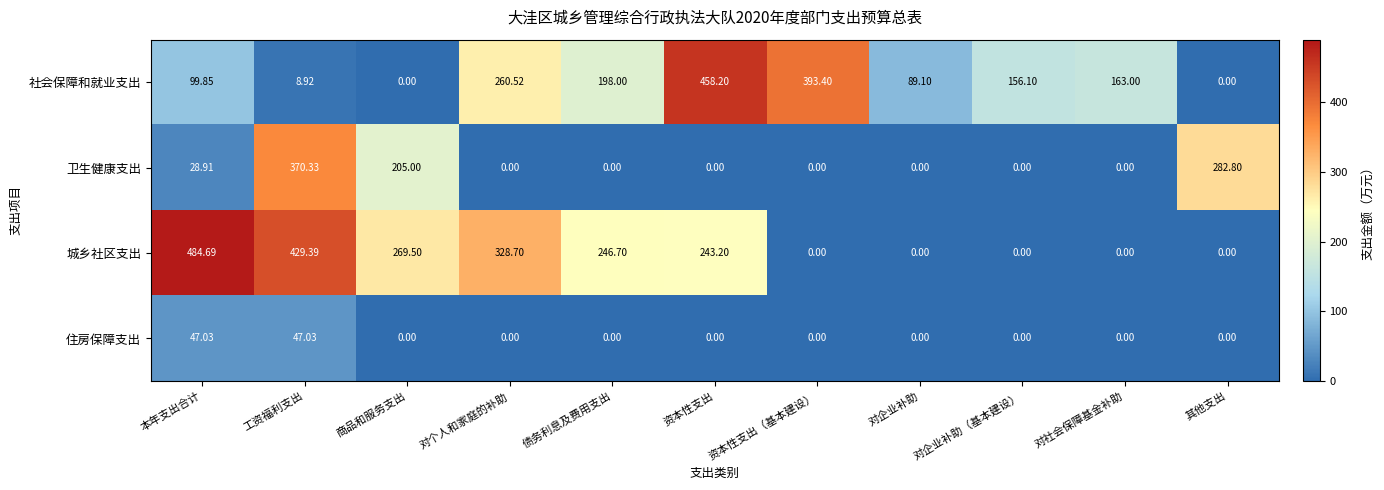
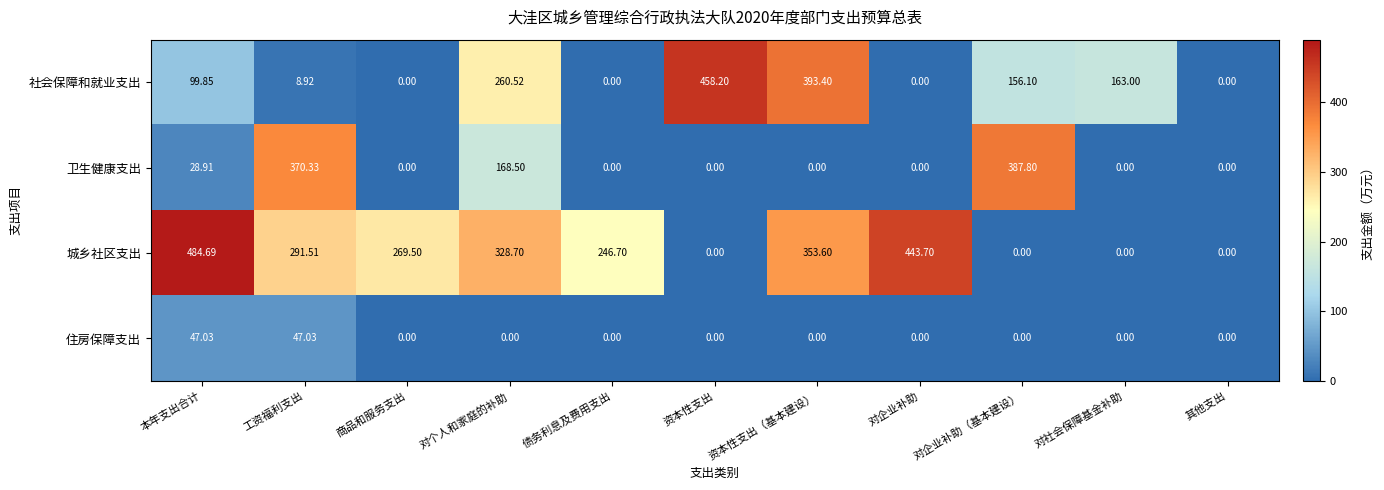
社会保障和就业支出, 债务利息及费用支出: 198.00 -> 0.00
社会保障和就业支出, 对企业补助: 89.10 -> 0.00
卫生健康支出, 商品和服务支出: 205.00 -> 0.00
卫生健康支出, 对个人和家庭的补助: 0.00 -> 168.50
卫生健康支出, 对企业补助（基本建设）: 0.00 -> 387.80
卫生健康支出, 其他支出: 282.80 -> 0.00
城乡社区支出, 工资福利支出: 429.39 -> 291.51
城乡社区支出, 资本性支出: 243.20 -> 0.00
城乡社区支出, 资本性支出（基本建设）: 0.00 -> 353.60
城乡社区支出, 对企业补助: 0.00 -> 443.70
